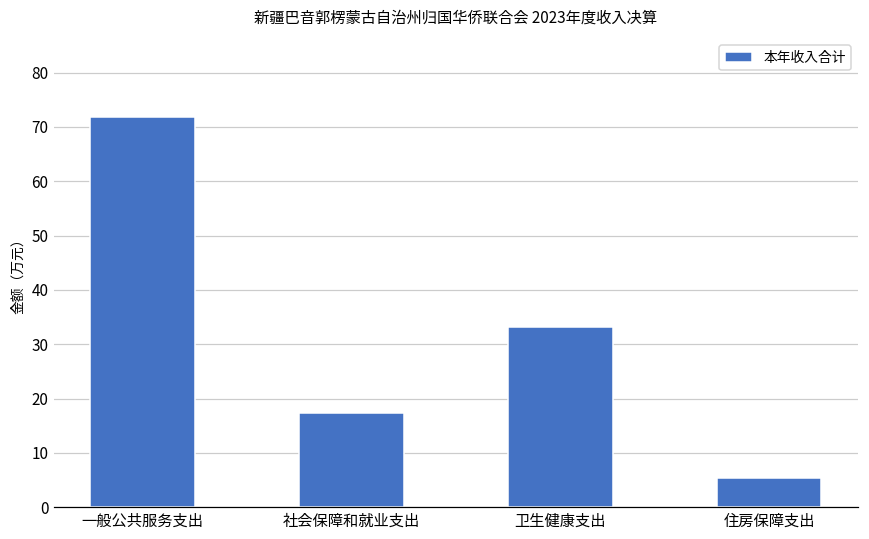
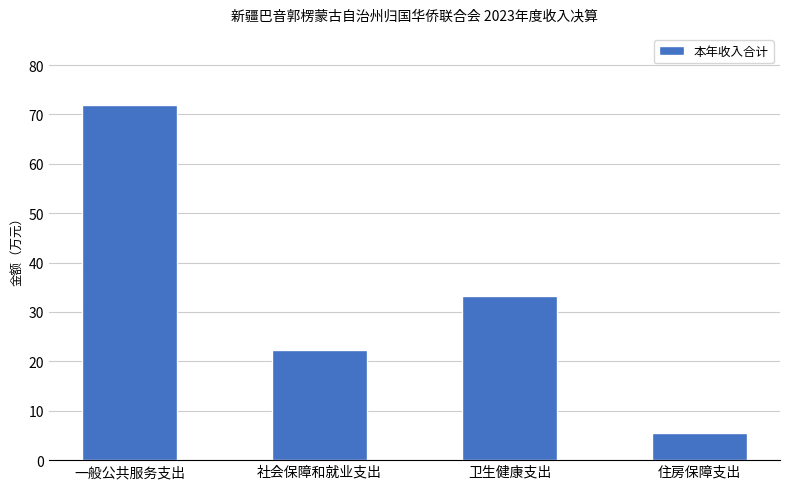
社会保障和就业支出: 17 -> 22
